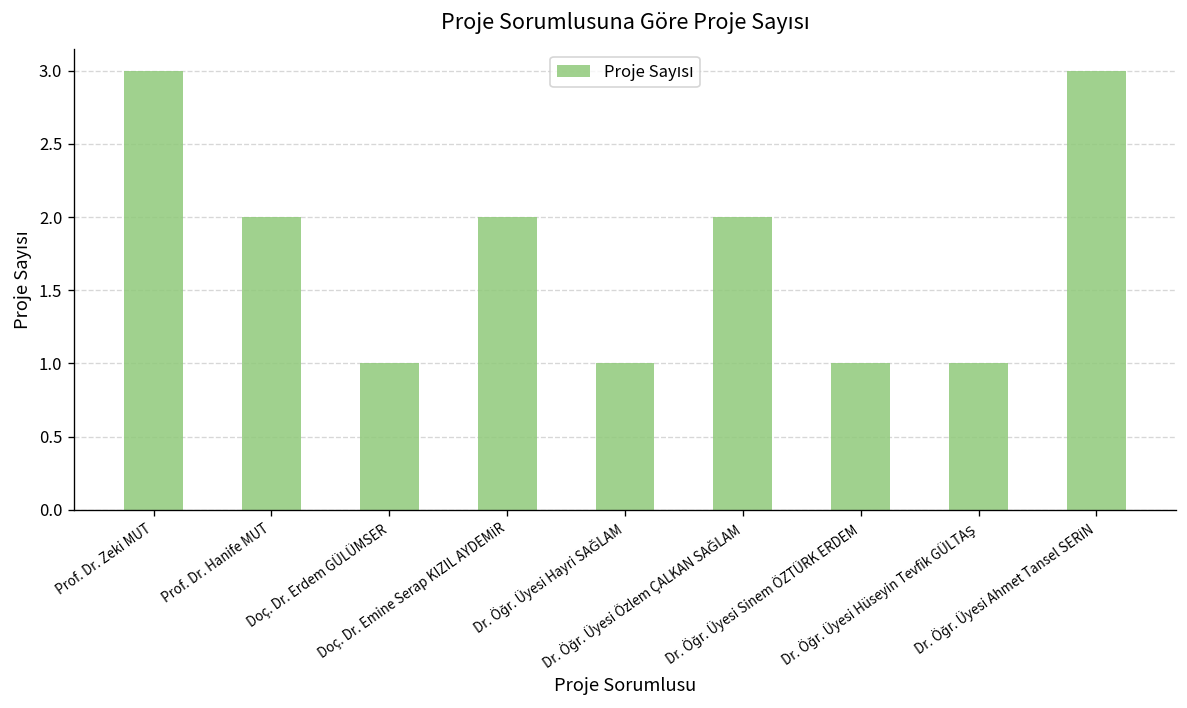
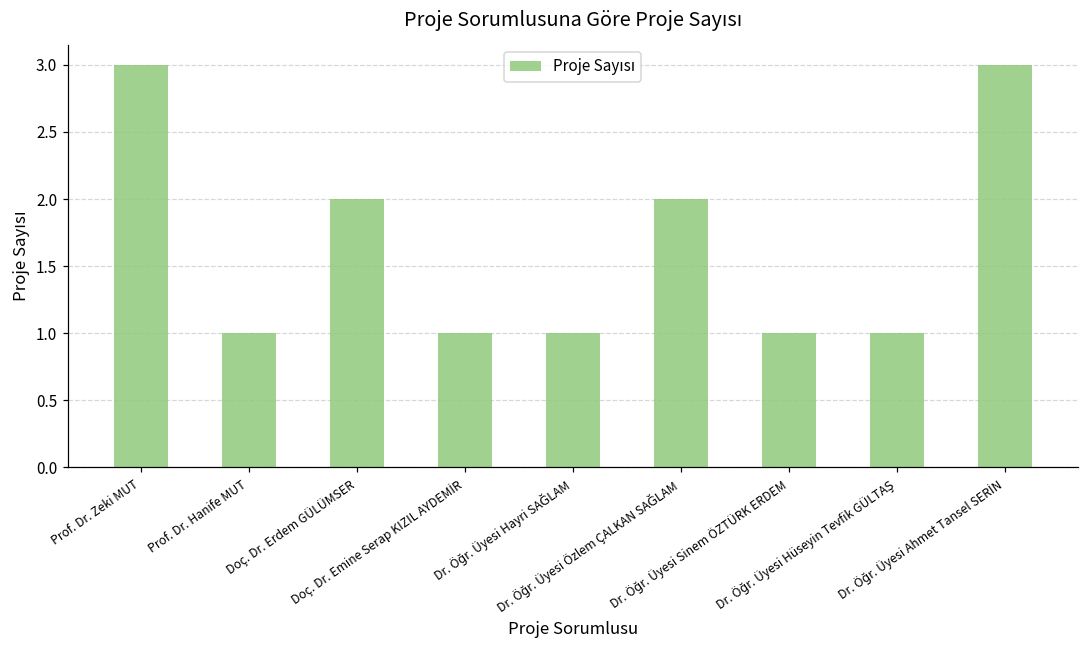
Prof. Dr. Hanife MUT: 2 -> 1
Doç. Dr. Erdem GÜLÜMSER: 1 -> 2
Doç. Dr. Emine Serap KIZIL AYDEMİR: 2 -> 1
